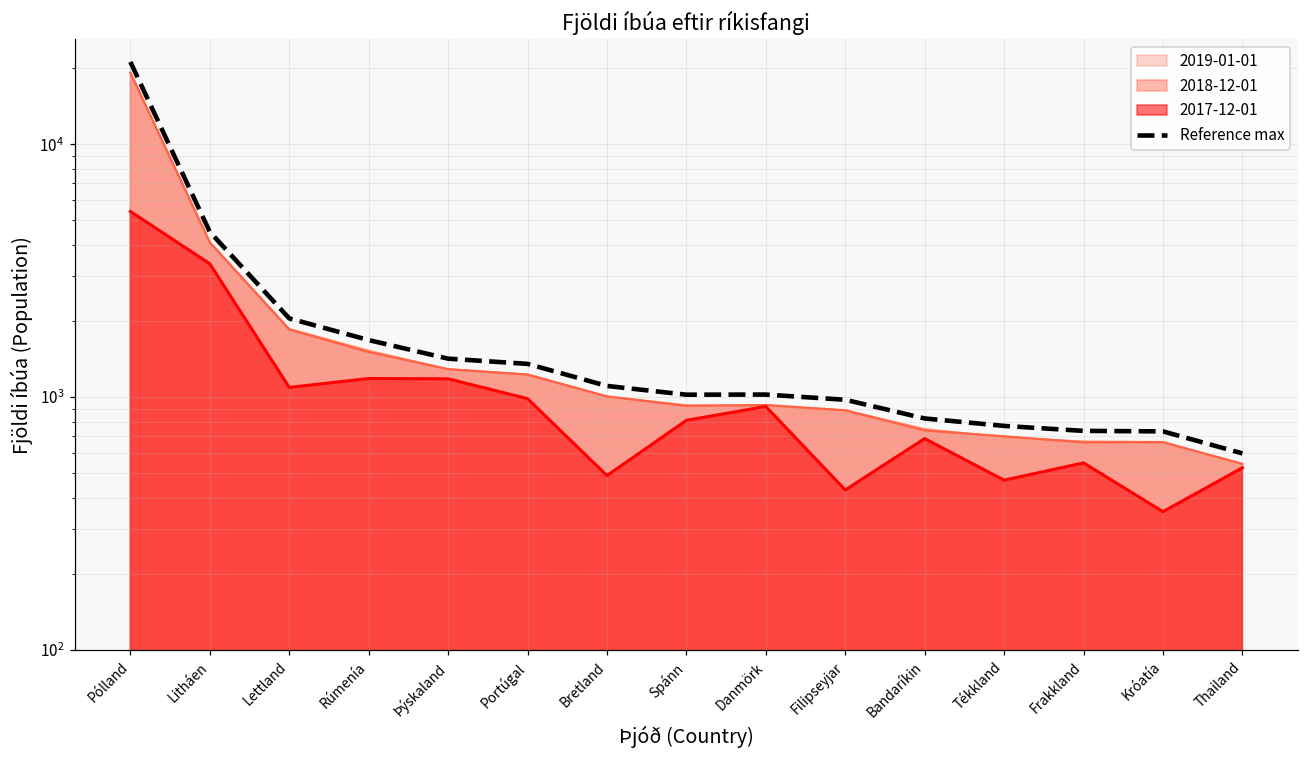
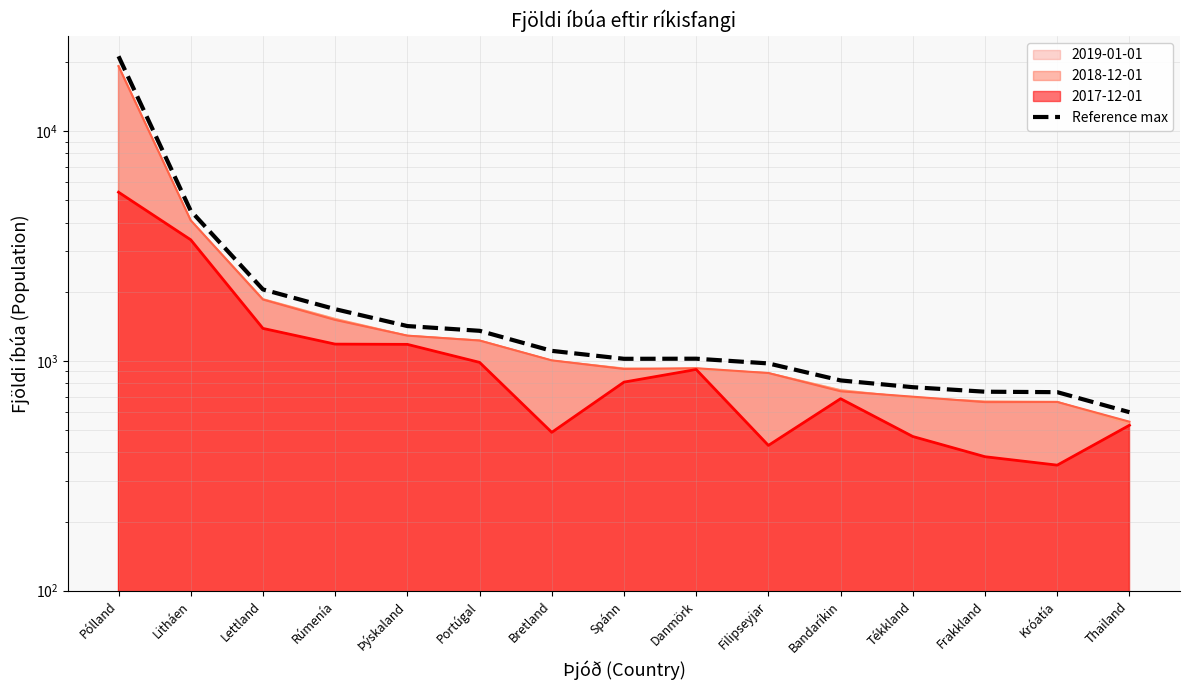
2017-12-01, Lettland: 1100 -> 1400
2017-12-01, Frakkland: 550 -> 380
